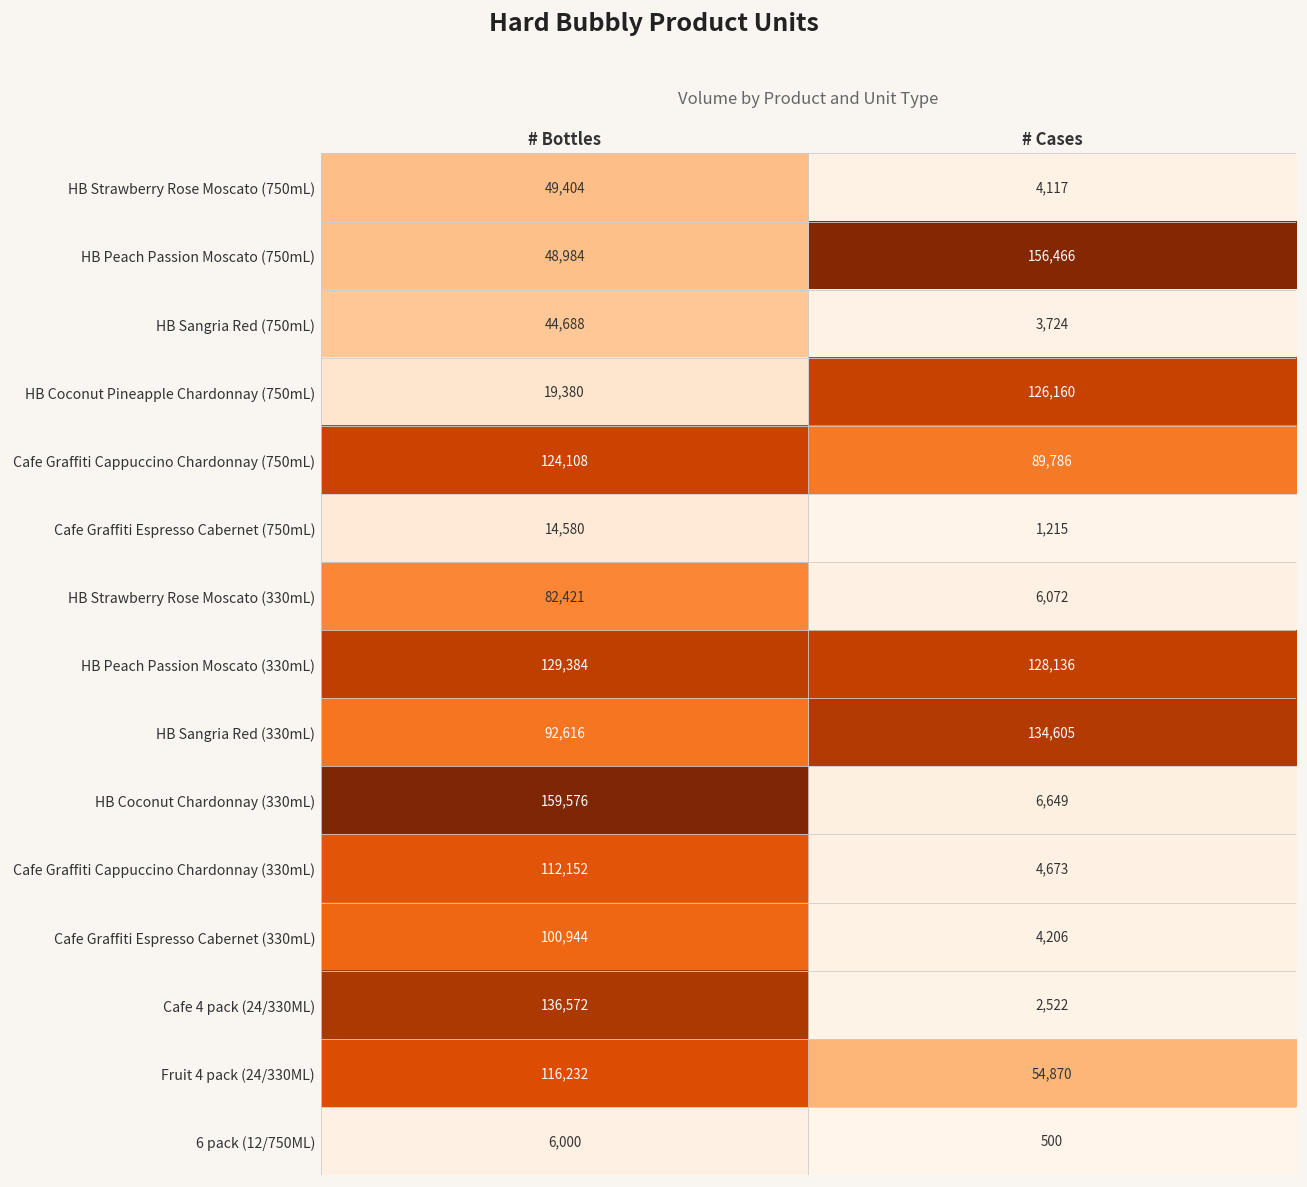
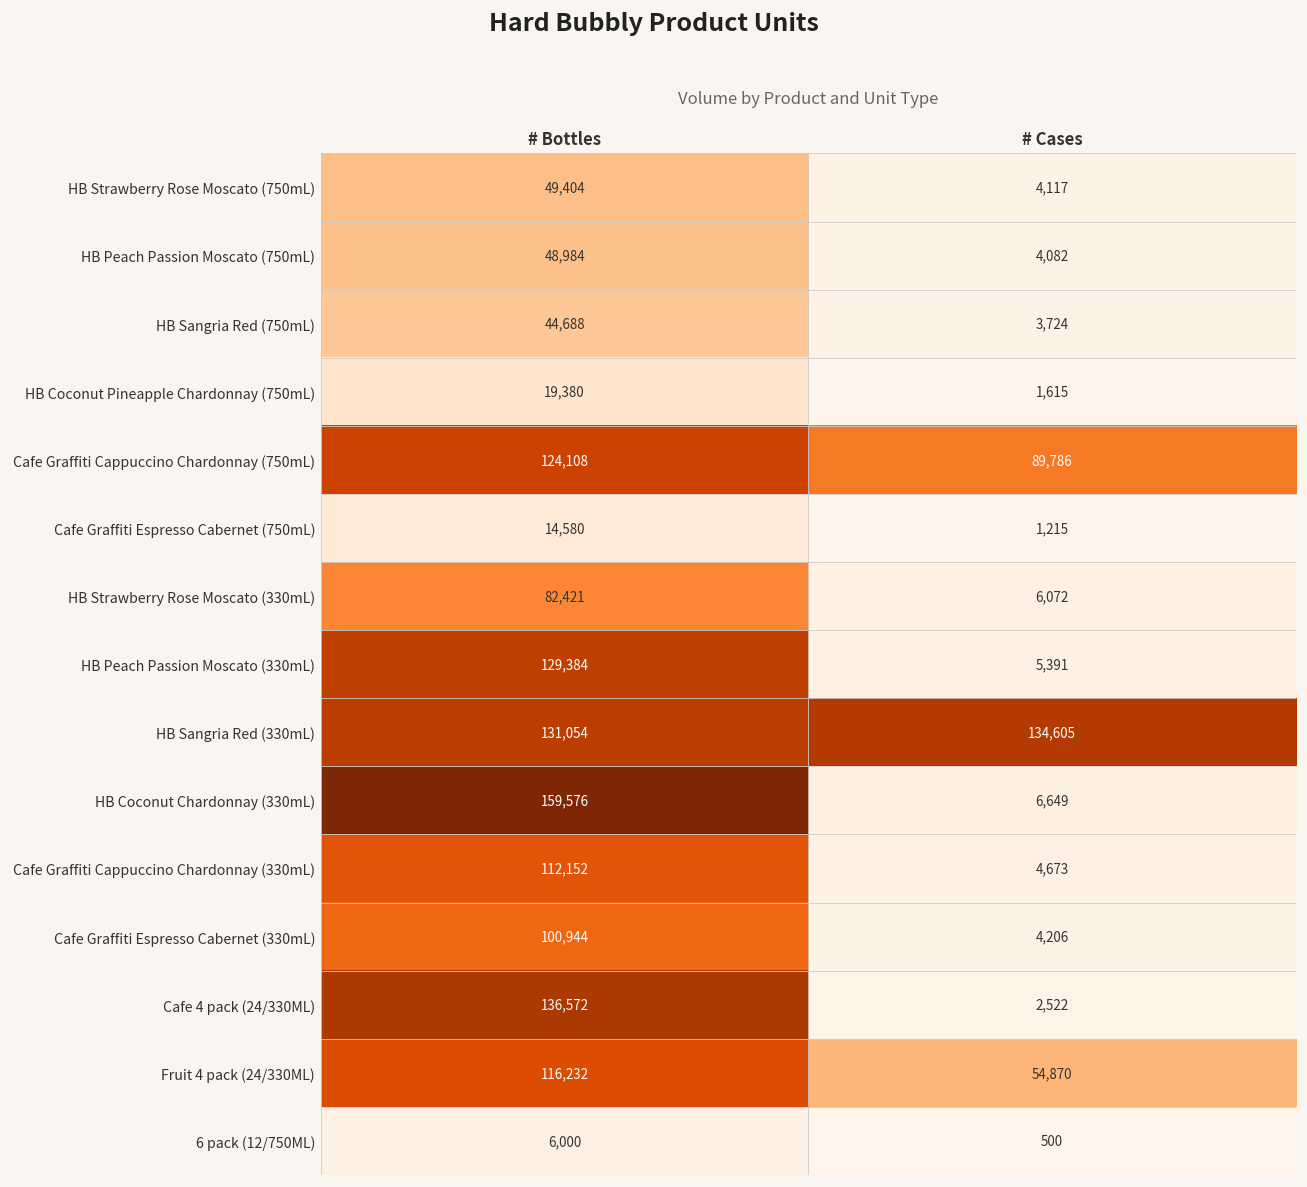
HB Peach Passion Moscato (750mL), # Cases: 156,466 -> 4,082
HB Coconut Pineapple Chardonnay (750mL), # Cases: 126,160 -> 1,615
HB Peach Passion Moscato (330mL), # Cases: 128,136 -> 5,391
HB Sangria Red (330mL), # Bottles: 92,616 -> 131,054
